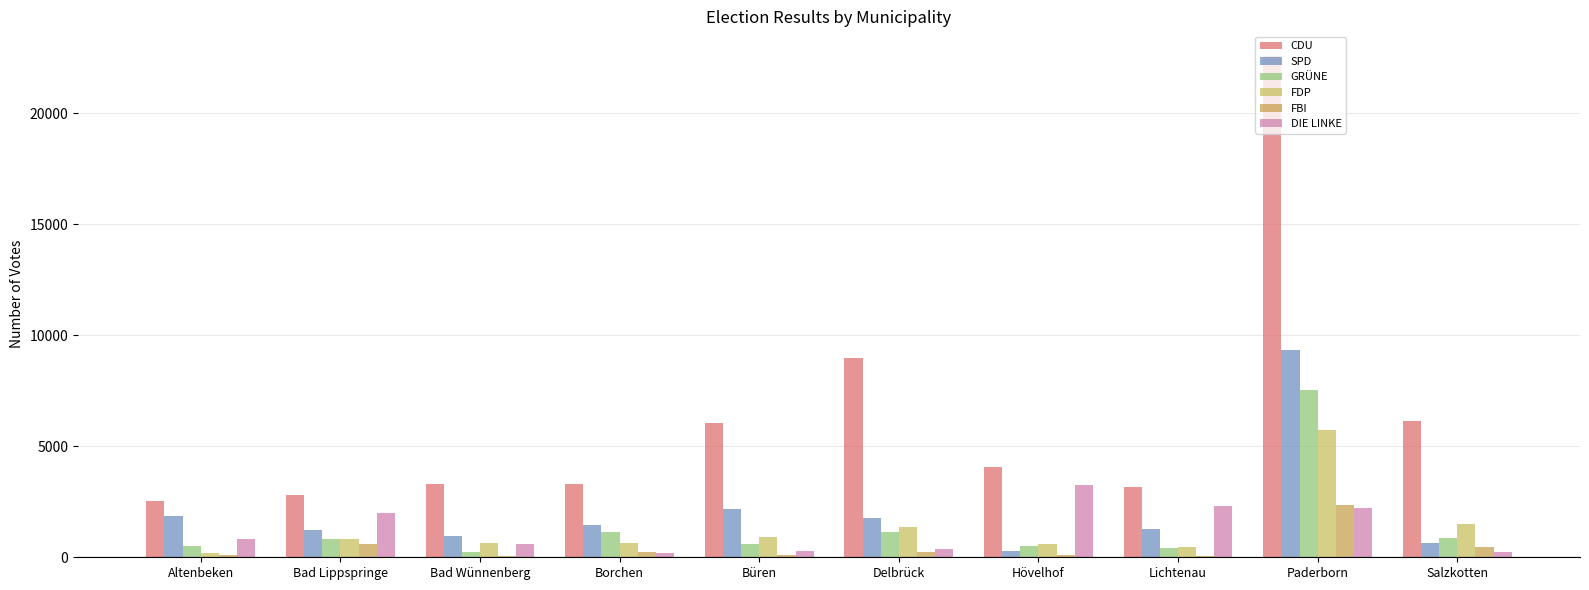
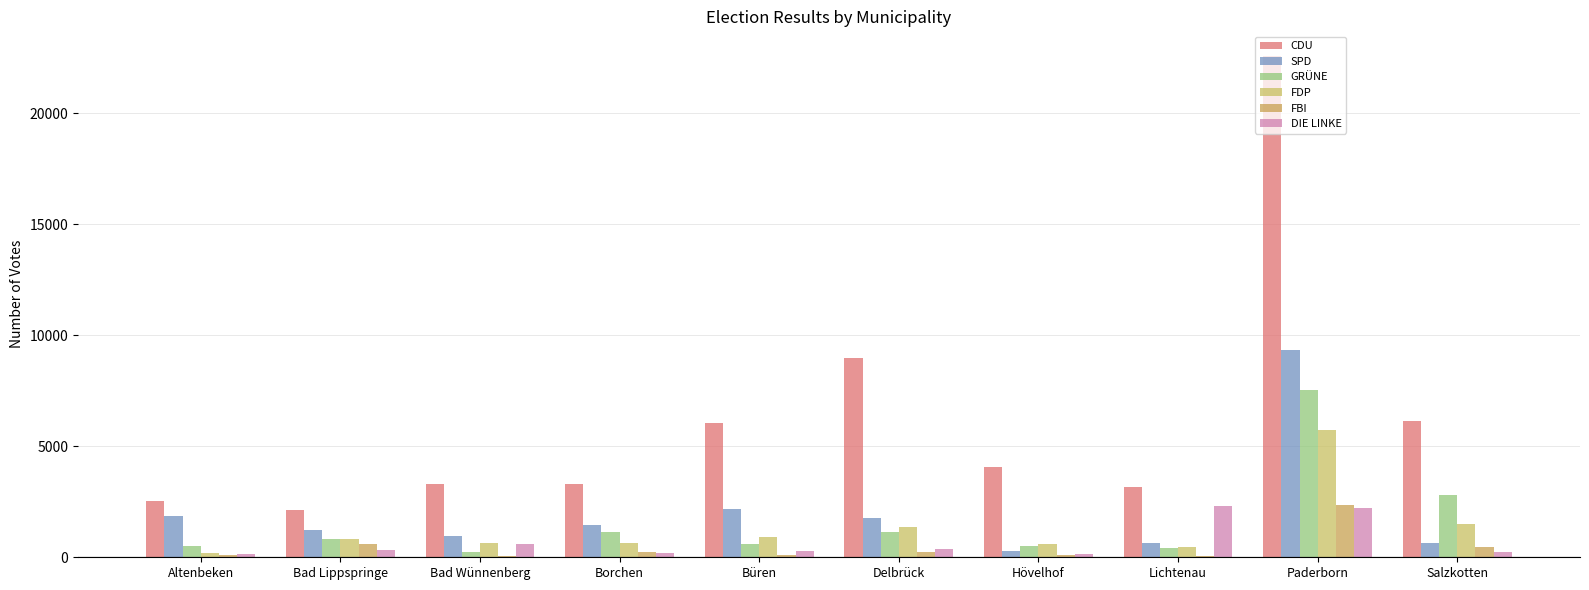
DIE LINKE, Altenbeken: 800 -> 100
CDU, Bad Lippspringe: 2800 -> 2100
DIE LINKE, Bad Lippspringe: 2000 -> 300
DIE LINKE, Hövelhof: 3200 -> 200
SPD, Lichtenau: 1300 -> 600
GRÜNE, Salzkotten: 900 -> 2800
